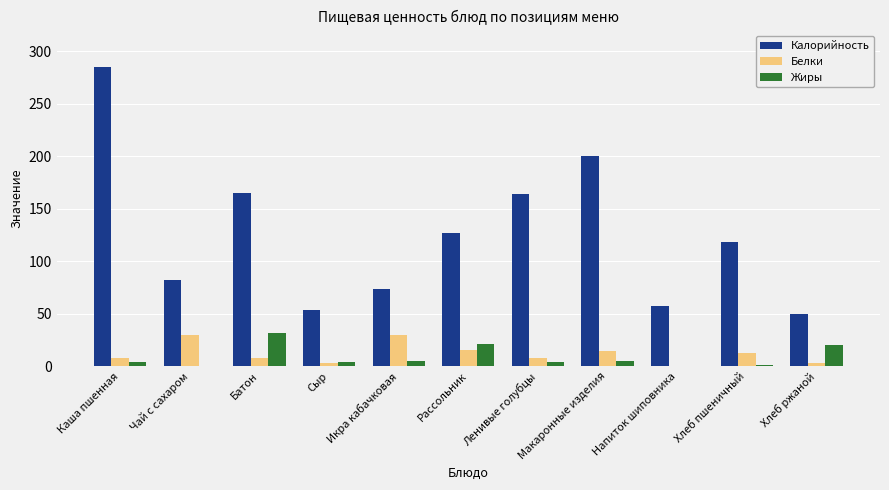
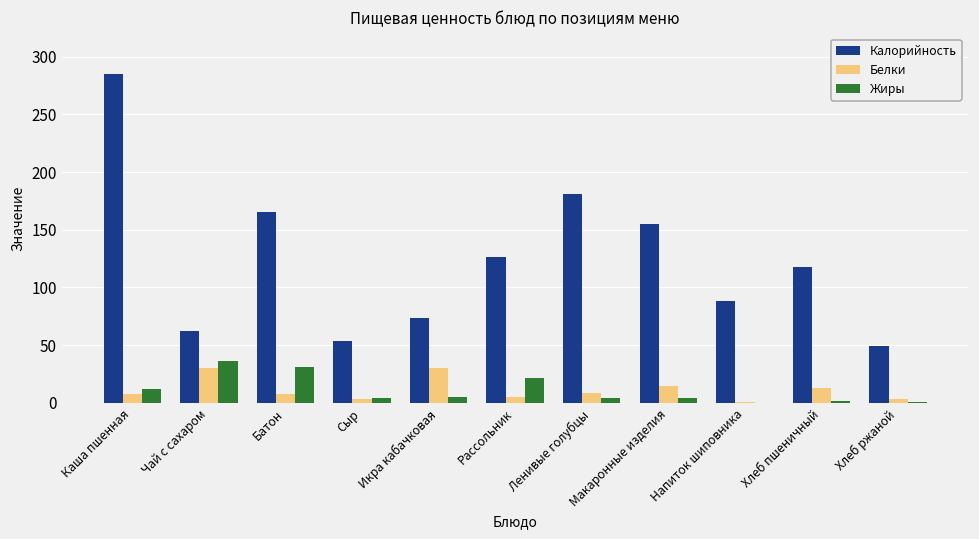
Жиры, Каша пшенная: 4 -> 12
Калорийность, Чай с сахаром: 83 -> 62
Жиры, Чай с сахаром: 0 -> 36
Белки, Рассольник: 16 -> 5
Калорийность, Ленивые голубцы: 164 -> 181
Калорийность, Макаронные изделия: 200 -> 155
Калорийность, Напиток шиповника: 58 -> 88
Жиры, Хлеб ржаной: 21 -> 1
